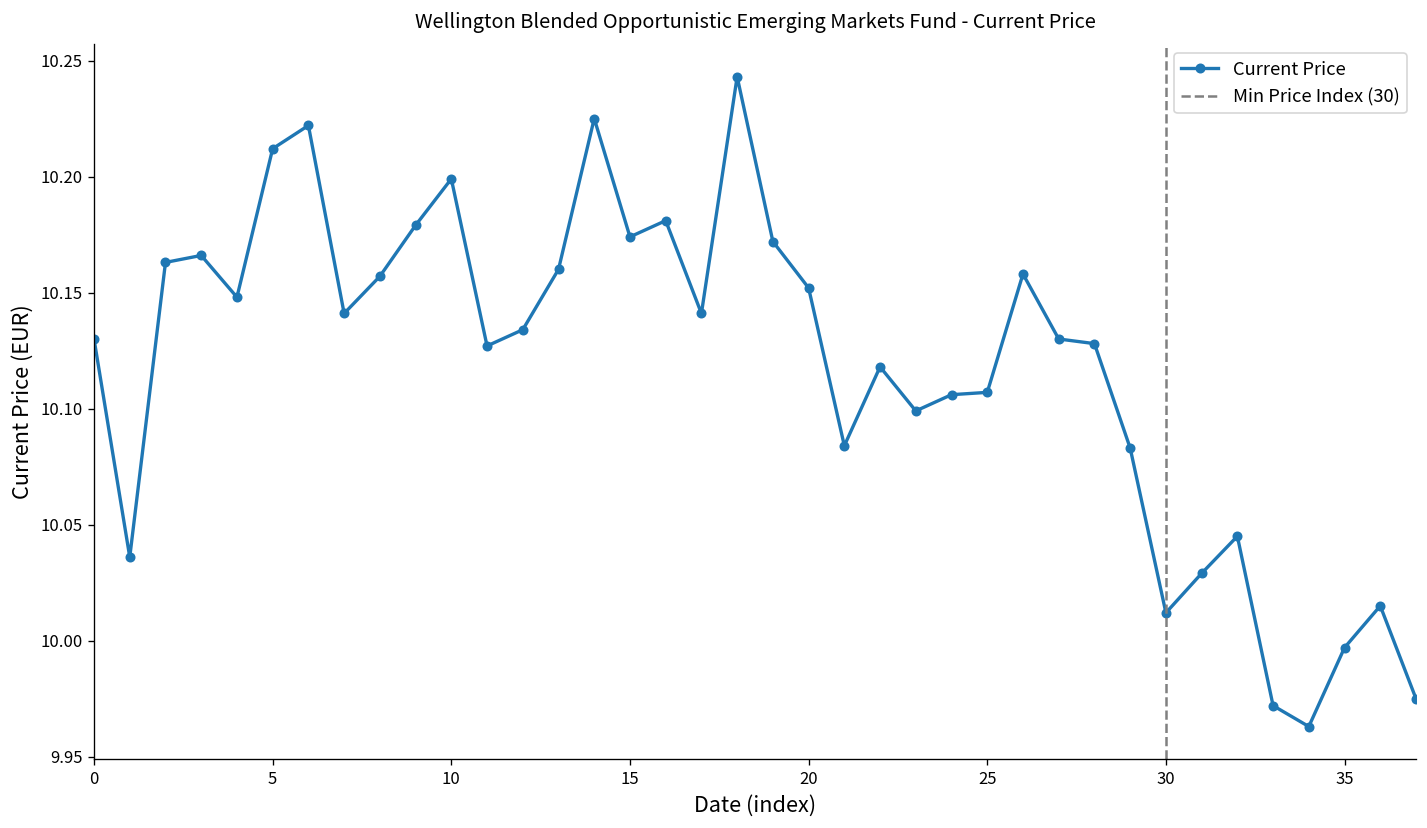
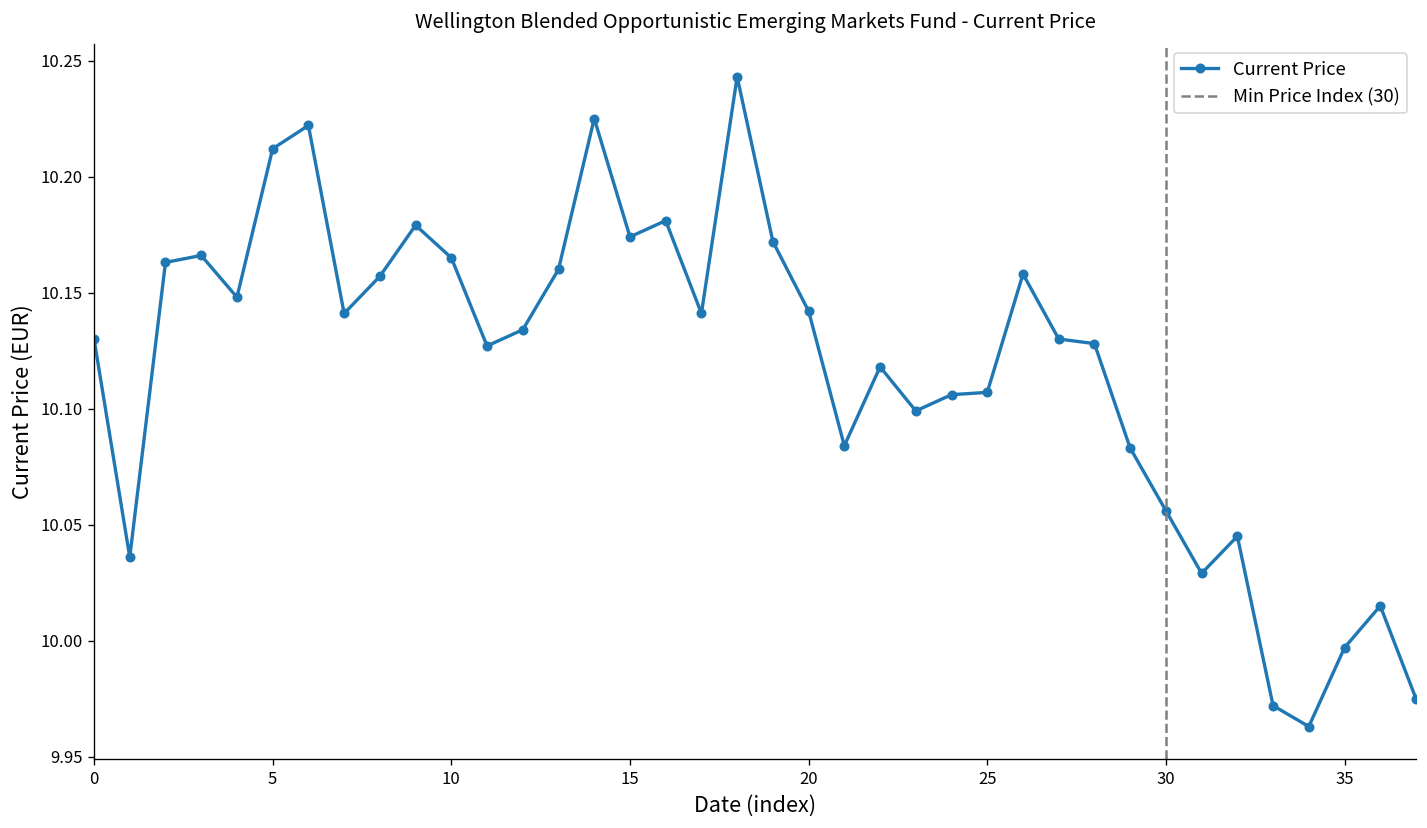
10: 10.199 -> 10.165
20: 10.152 -> 10.142
30: 10.012 -> 10.056
